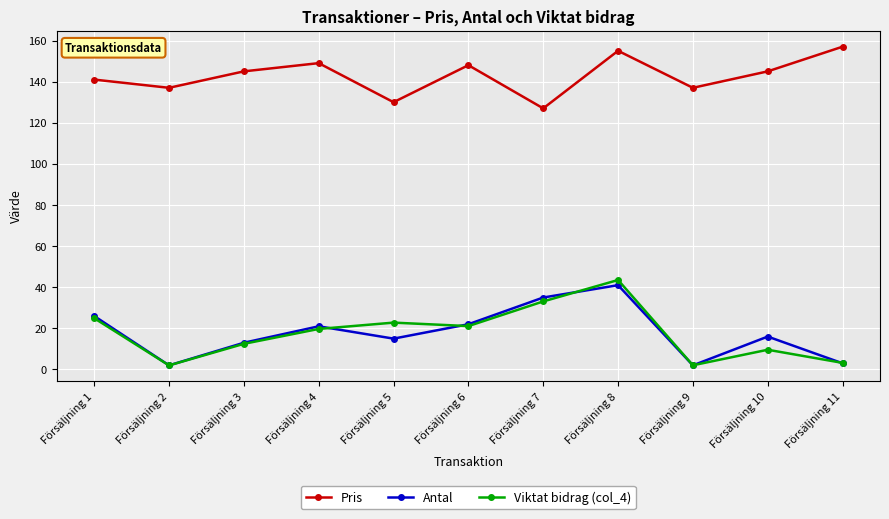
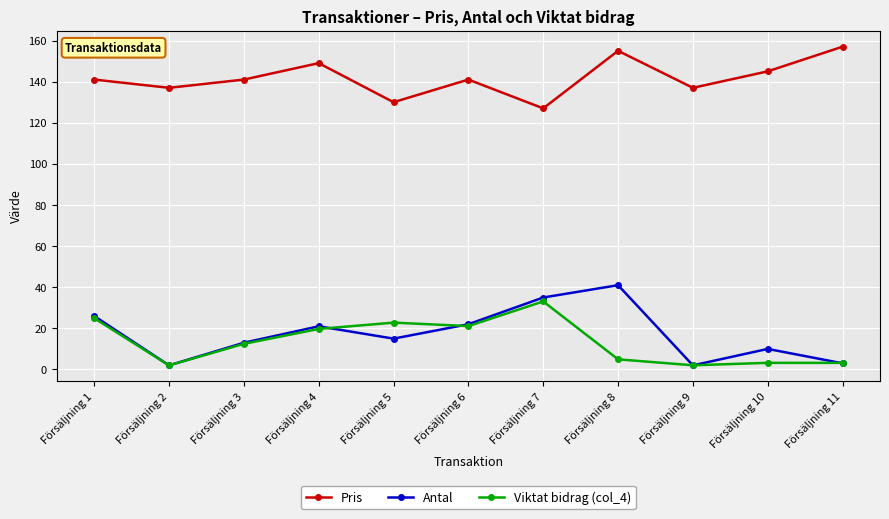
Pris, Försäljning 3: 145 -> 141
Pris, Försäljning 6: 148 -> 141
Viktat bidrag (col_4), Försäljning 8: 44 -> 5
Antal, Försäljning 10: 16 -> 10
Viktat bidrag (col_4), Försäljning 10: 10 -> 3
